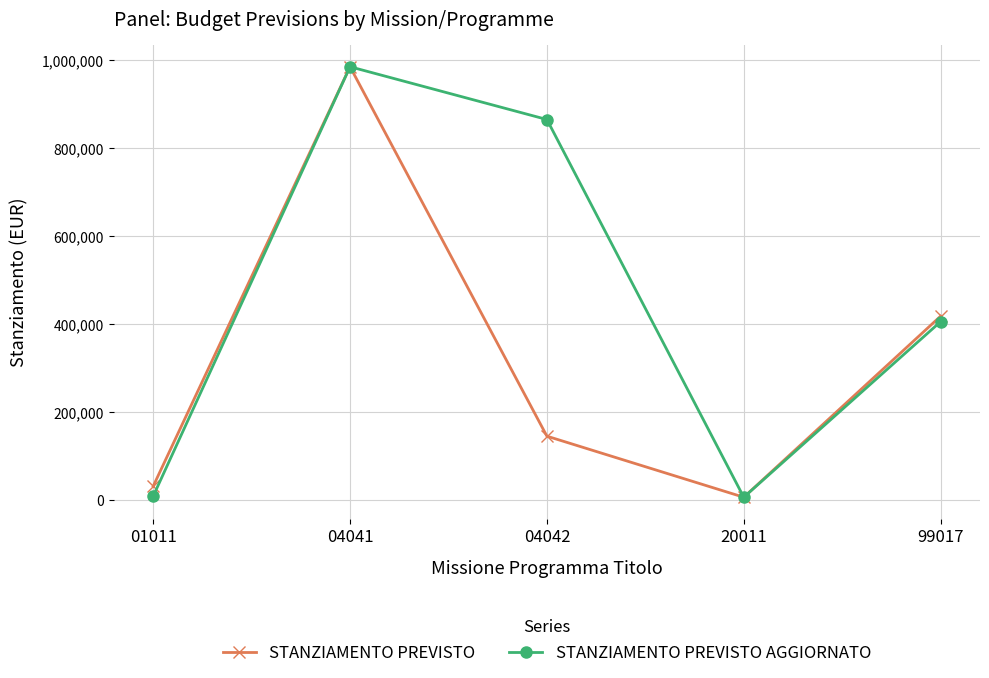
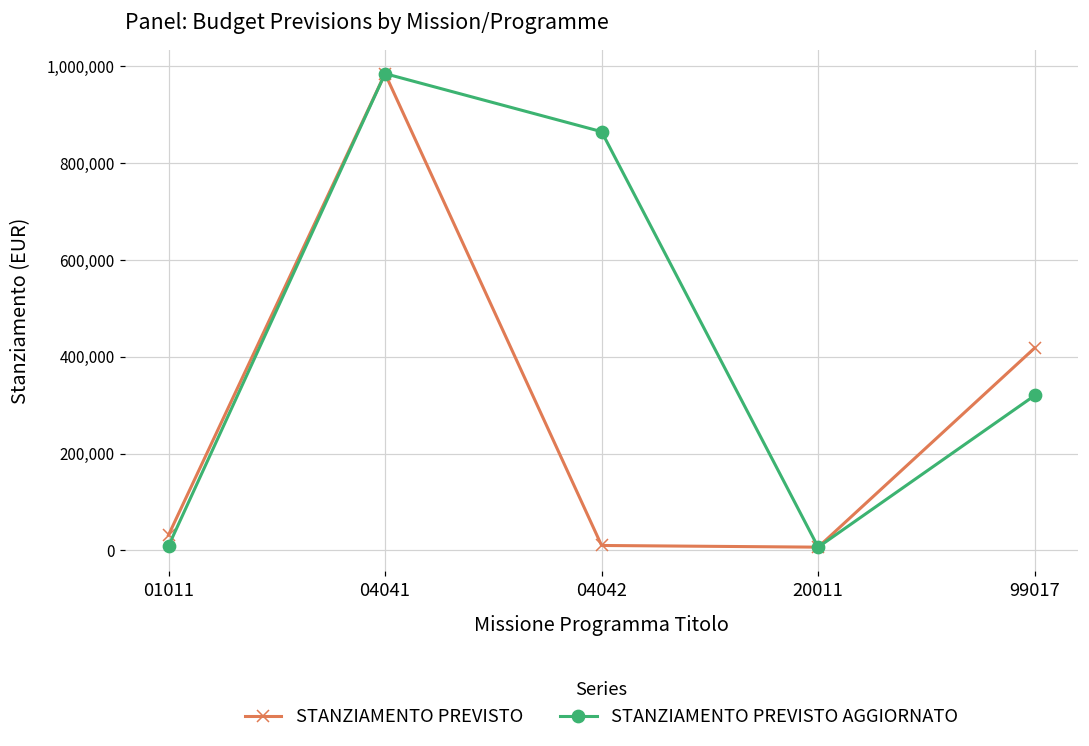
STANZIAMENTO PREVISTO, 04042: 150,000 -> 10,000
STANZIAMENTO PREVISTO AGGIORNATO, 99017: 410,000 -> 320,000
